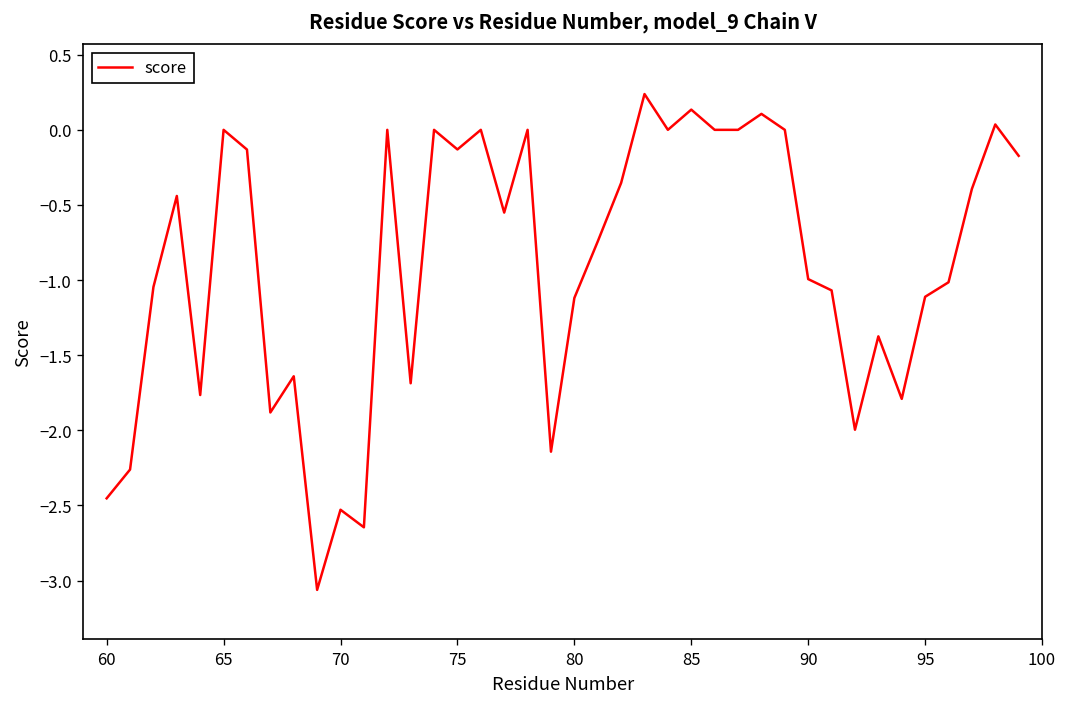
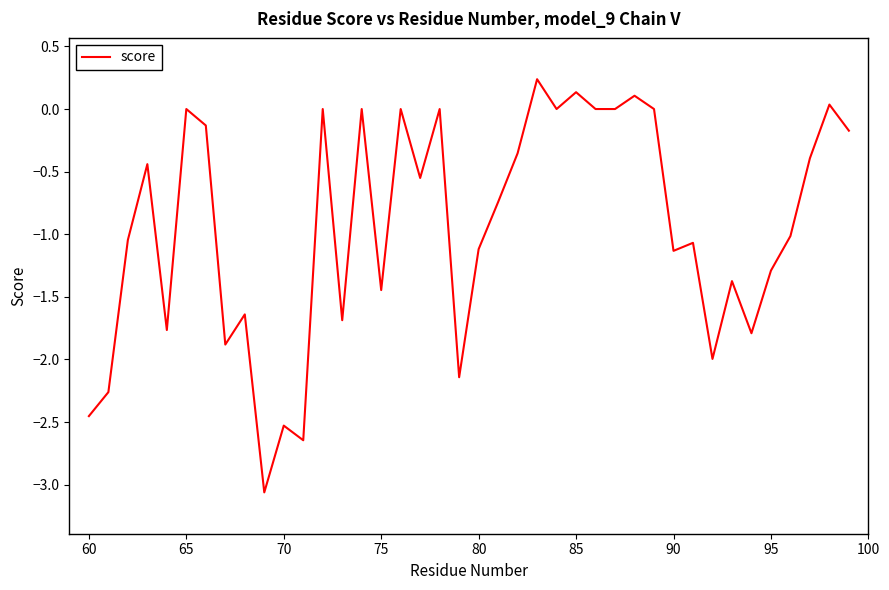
75: -0.13 -> -1.45
90: -0.99 -> -1.13
95: -1.11 -> -1.29
